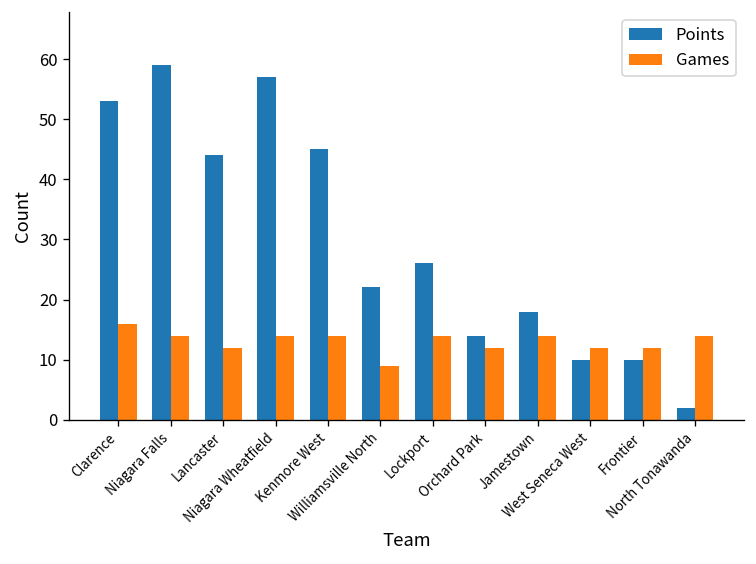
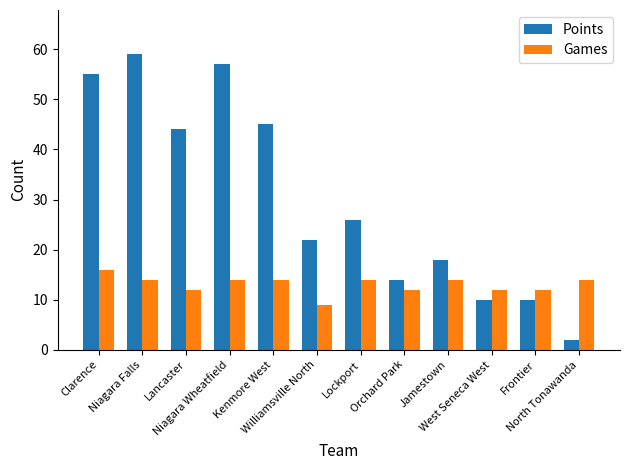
Points, Clarence: 53 -> 55
